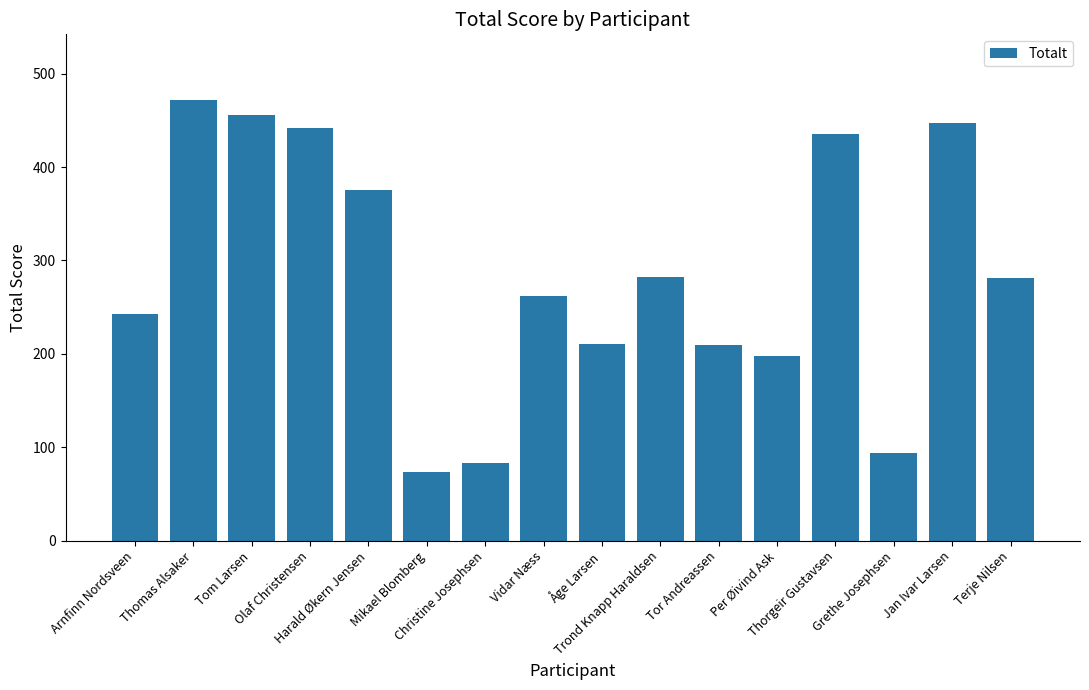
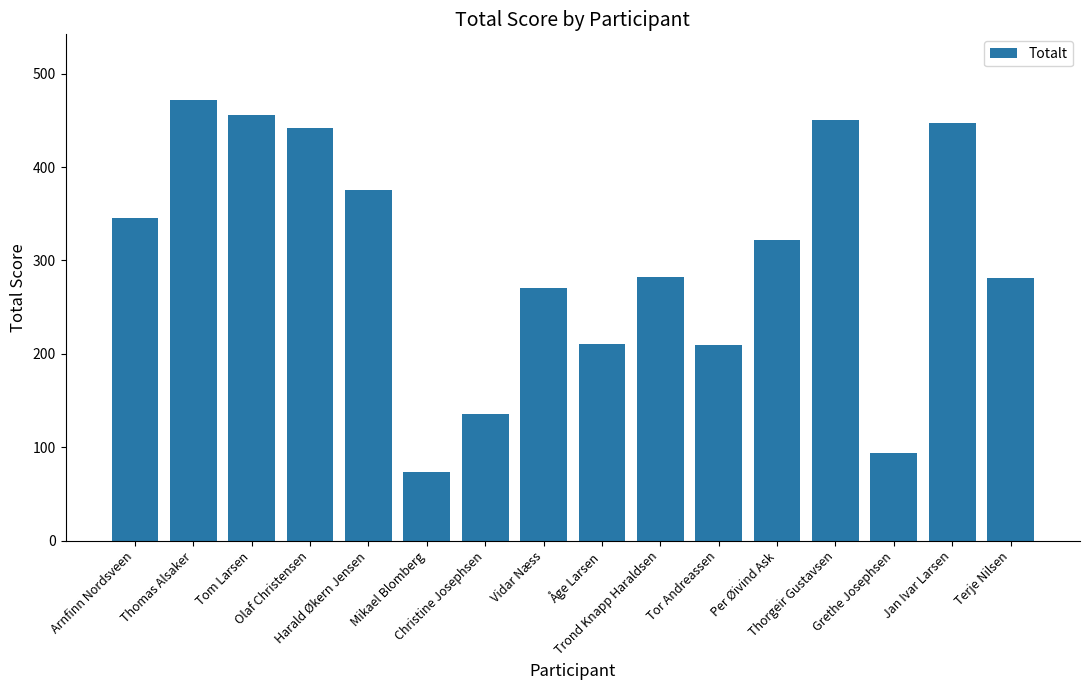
Arnfinn Nordsveen: 240 -> 350
Christine Josephsen: 80 -> 140
Vidar Næss: 260 -> 270
Per Øivind Ask: 200 -> 320
Thorgeir Gustavsen: 440 -> 450
